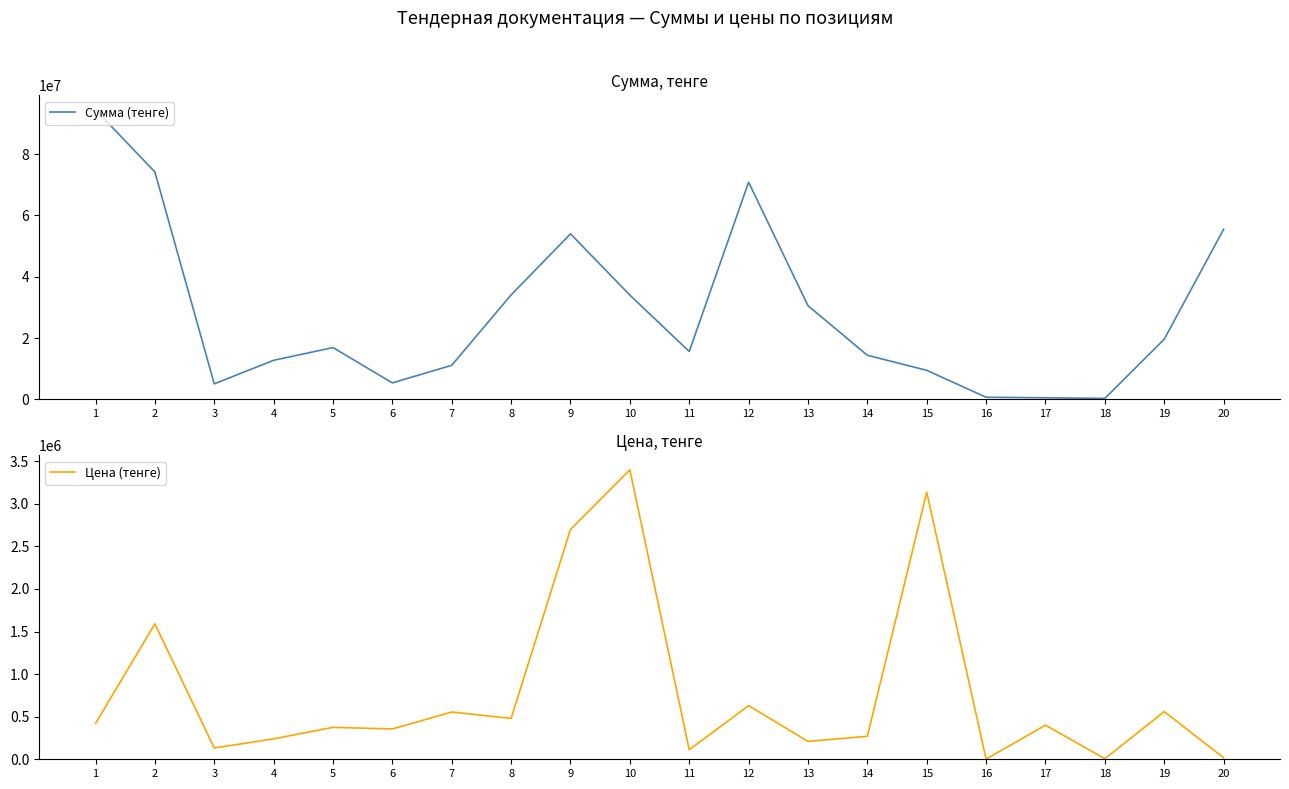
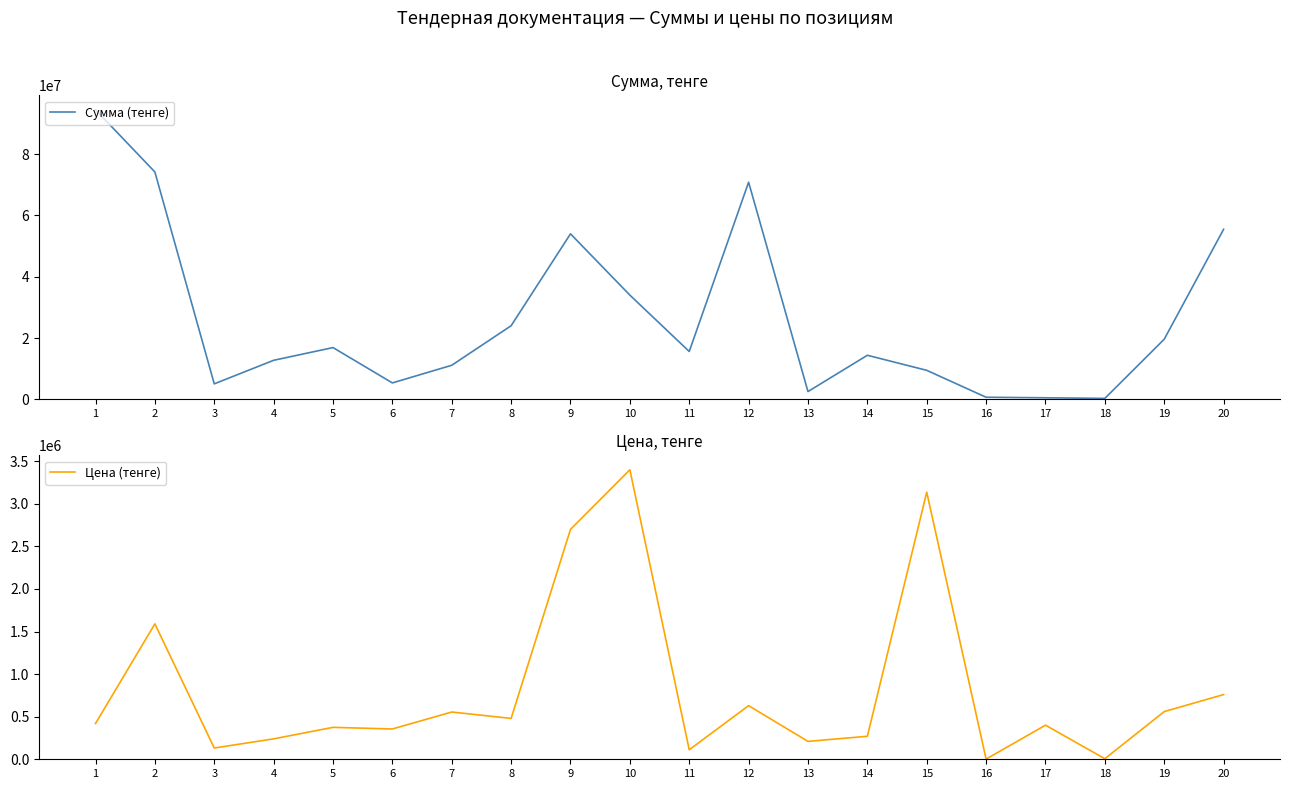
Сумма, тенге, 8: 34000000 -> 24000000
Сумма, тенге, 13: 31000000 -> 3000000
Цена, тенге, 20: 0 -> 800000
